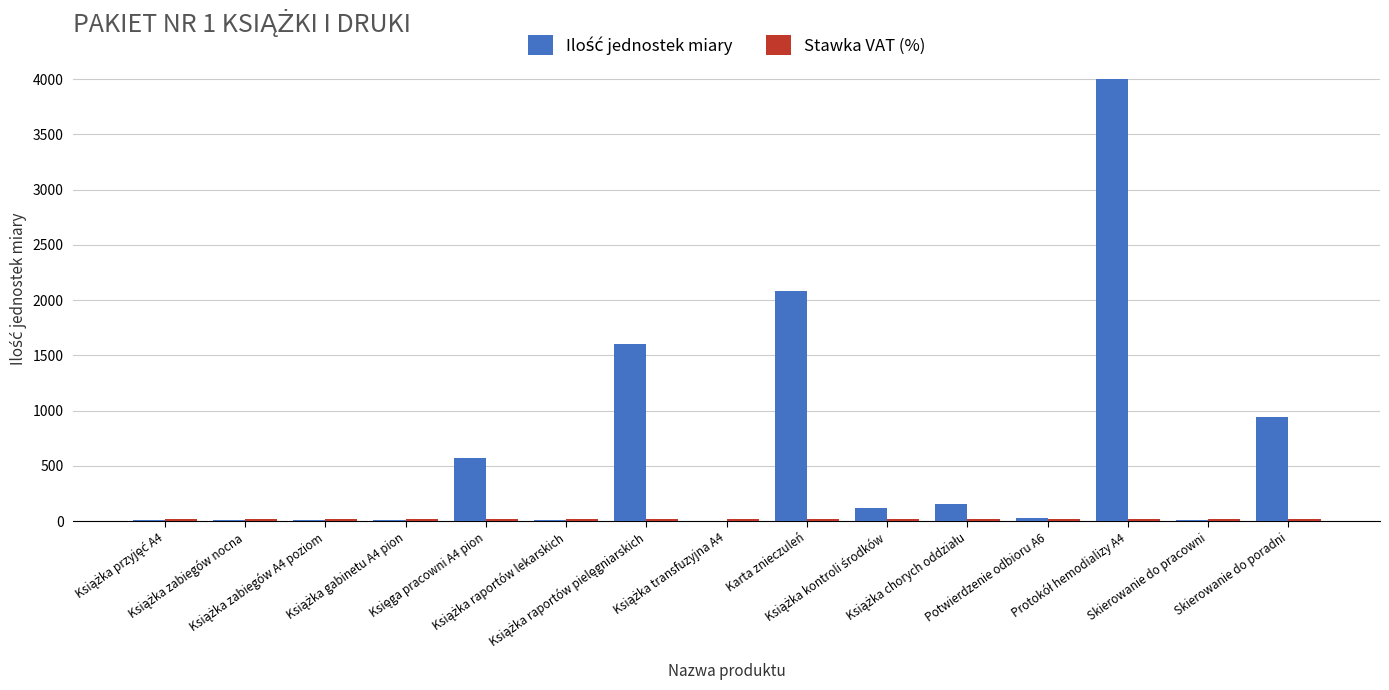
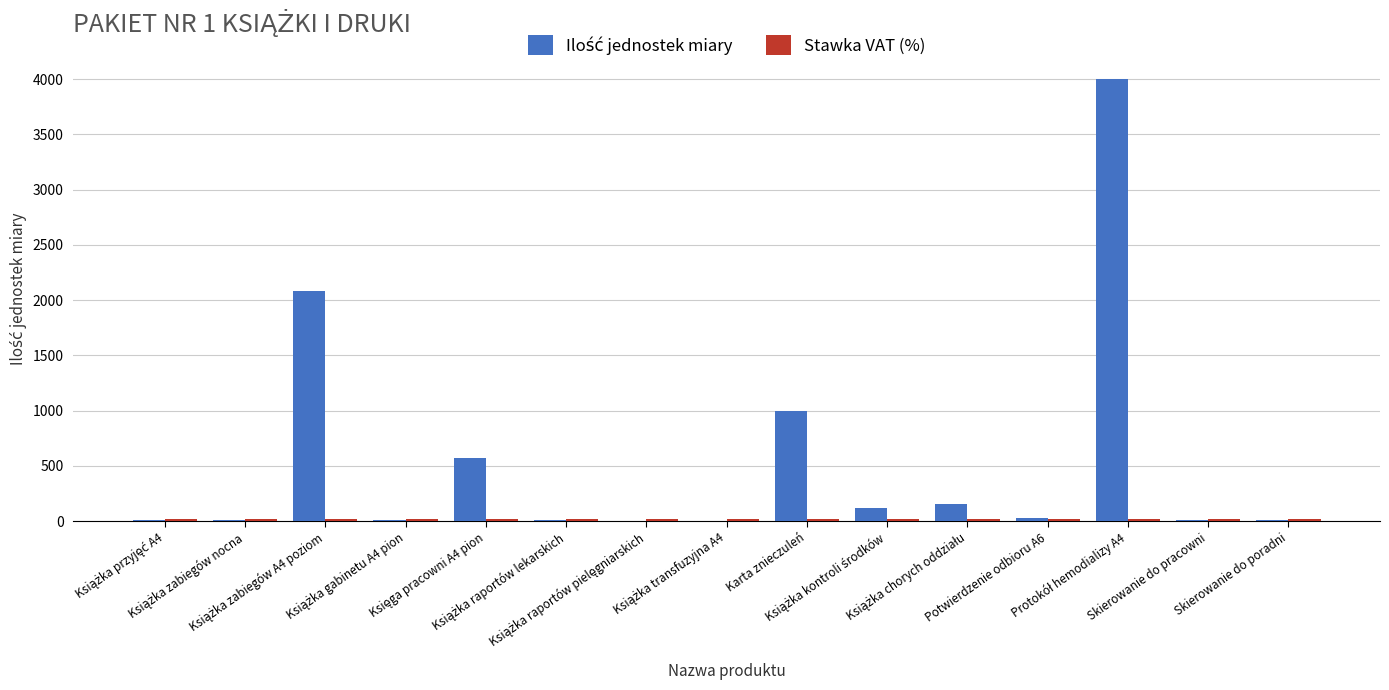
Ilość jednostek miary, Książka zabiegów A4 poziom: 10 -> 2080
Ilość jednostek miary, Książka raportów pielęgniarskich: 1610 -> 0
Ilość jednostek miary, Karta znieczuleń: 2080 -> 1000
Ilość jednostek miary, Skierowanie do poradni: 940 -> 10
